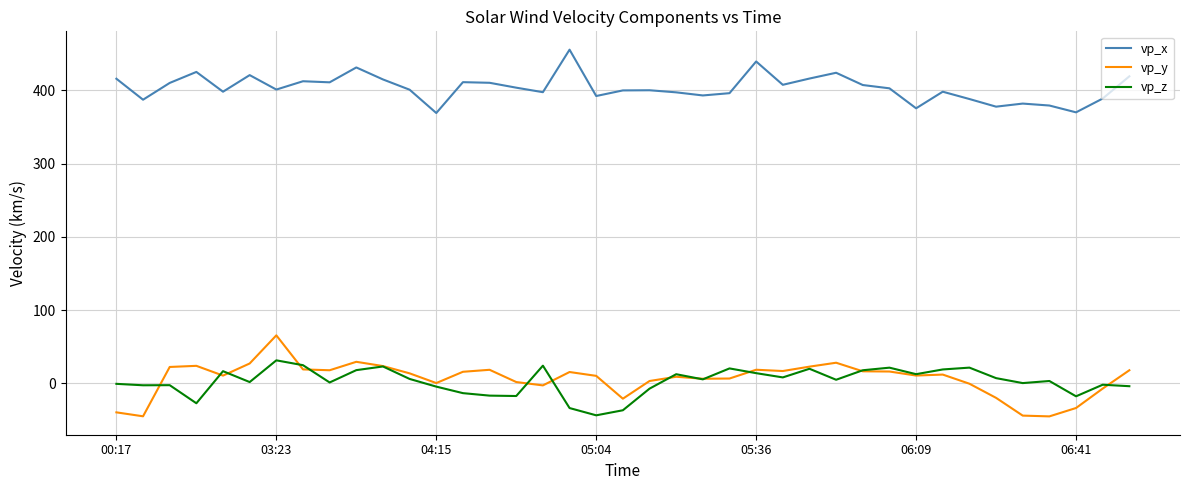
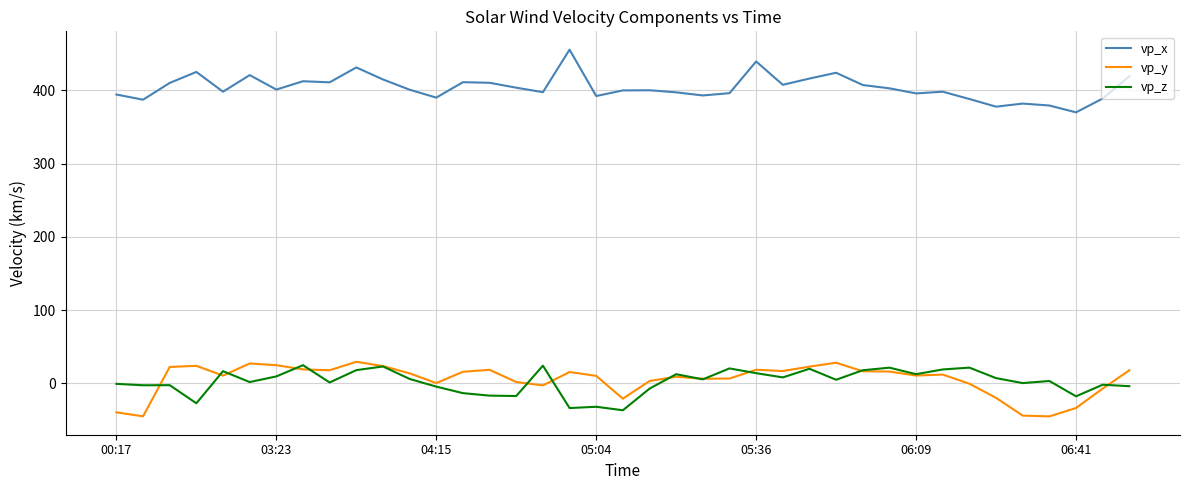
vp_x, 00:17: 420 -> 390
vp_y, 03:23: 70 -> 20
vp_z, 03:23: 30 -> 10
vp_x, 04:15: 370 -> 390
vp_z, 05:04: -40 -> -30
vp_x, 06:09: 380 -> 400
